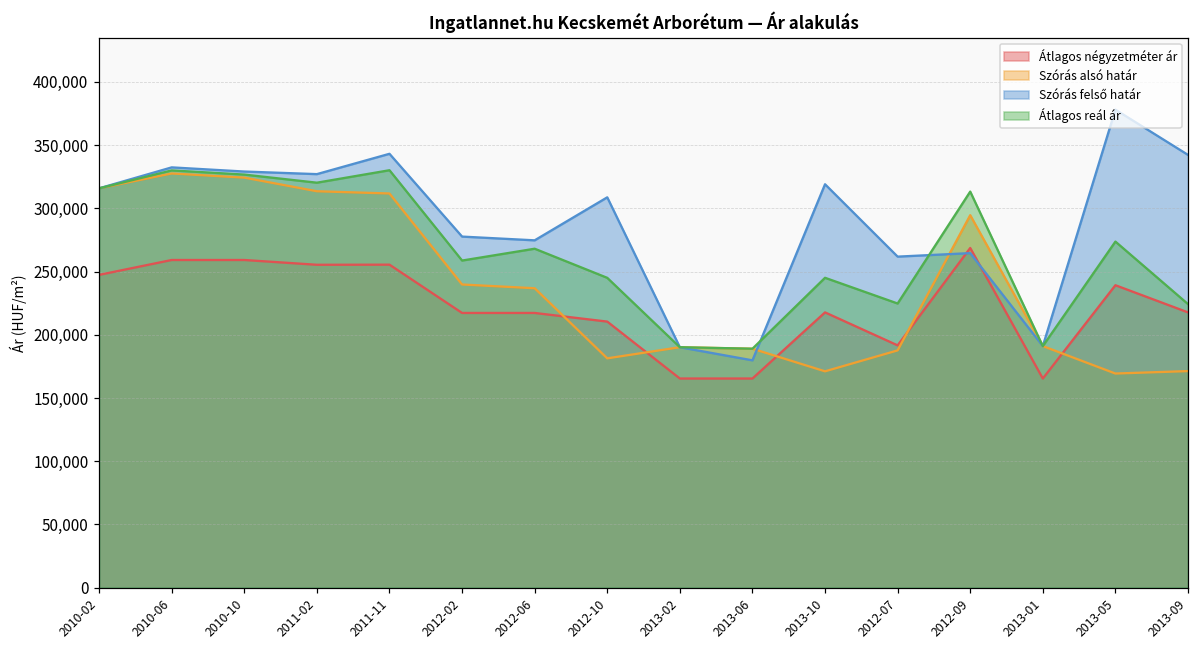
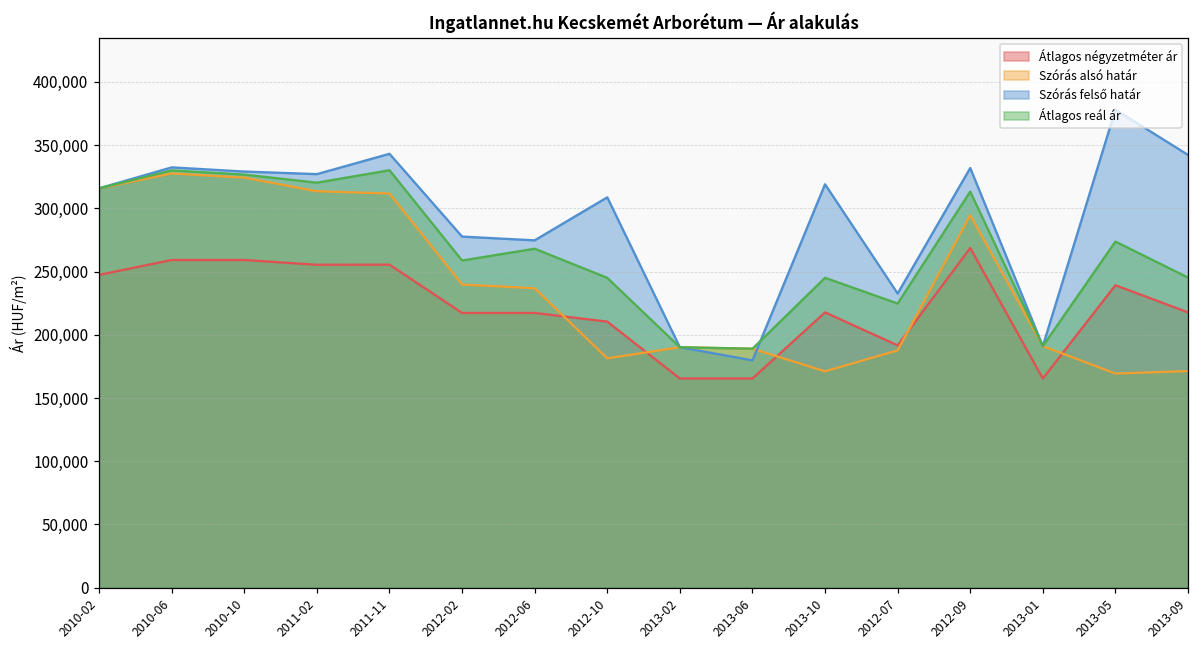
Szórás felső határ, 2012-07: 262,000 -> 233,000
Szórás felső határ, 2012-09: 265,000 -> 332,000
Átlagos reál ár, 2013-09: 224,000 -> 245,000
